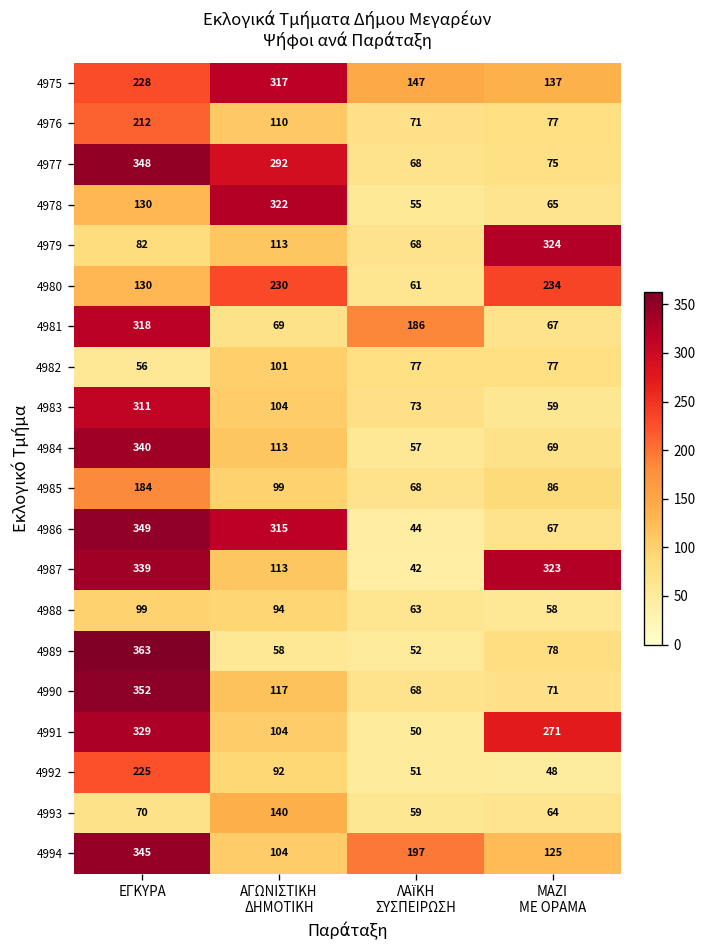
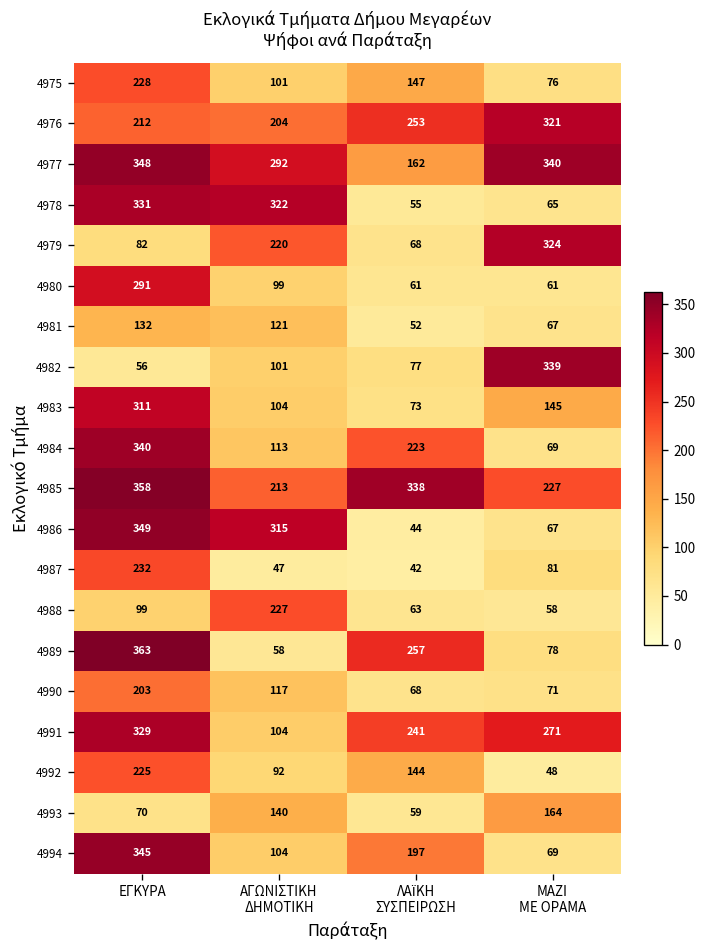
4975, ΑΓΩΝΙΣΤΙΚΗ ΔΗΜΟΤΙΚΗ: 317 -> 101
4975, ΜΑΖΙ ΜΕ ΟΡΑΜΑ: 137 -> 76
4976, ΑΓΩΝΙΣΤΙΚΗ ΔΗΜΟΤΙΚΗ: 110 -> 204
4976, ΛΑΪΚΗ ΣΥΣΠΕΙΡΩΣΗ: 71 -> 253
4976, ΜΑΖΙ ΜΕ ΟΡΑΜΑ: 77 -> 321
4977, ΛΑΪΚΗ ΣΥΣΠΕΙΡΩΣΗ: 68 -> 162
4977, ΜΑΖΙ ΜΕ ΟΡΑΜΑ: 75 -> 340
4978, ΕΓΚΥΡΑ: 130 -> 331
4979, ΑΓΩΝΙΣΤΙΚΗ ΔΗΜΟΤΙΚΗ: 113 -> 220
4980, ΕΓΚΥΡΑ: 130 -> 291
4980, ΑΓΩΝΙΣΤΙΚΗ ΔΗΜΟΤΙΚΗ: 230 -> 99
4980, ΜΑΖΙ ΜΕ ΟΡΑΜΑ: 234 -> 61
4981, ΕΓΚΥΡΑ: 318 -> 132
4981, ΑΓΩΝΙΣΤΙΚΗ ΔΗΜΟΤΙΚΗ: 69 -> 121
4981, ΛΑΪΚΗ ΣΥΣΠΕΙΡΩΣΗ: 186 -> 52
4982, ΜΑΖΙ ΜΕ ΟΡΑΜΑ: 77 -> 339
4983, ΜΑΖΙ ΜΕ ΟΡΑΜΑ: 59 -> 145
4984, ΛΑΪΚΗ ΣΥΣΠΕΙΡΩΣΗ: 57 -> 223
4985, ΕΓΚΥΡΑ: 184 -> 358
4985, ΑΓΩΝΙΣΤΙΚΗ ΔΗΜΟΤΙΚΗ: 99 -> 213
4985, ΛΑΪΚΗ ΣΥΣΠΕΙΡΩΣΗ: 68 -> 338
4985, ΜΑΖΙ ΜΕ ΟΡΑΜΑ: 86 -> 227
4987, ΕΓΚΥΡΑ: 339 -> 232
4987, ΑΓΩΝΙΣΤΙΚΗ ΔΗΜΟΤΙΚΗ: 113 -> 47
4987, ΜΑΖΙ ΜΕ ΟΡΑΜΑ: 323 -> 81
4988, ΑΓΩΝΙΣΤΙΚΗ ΔΗΜΟΤΙΚΗ: 94 -> 227
4989, ΛΑΪΚΗ ΣΥΣΠΕΙΡΩΣΗ: 52 -> 257
4990, ΕΓΚΥΡΑ: 352 -> 203
4991, ΛΑΪΚΗ ΣΥΣΠΕΙΡΩΣΗ: 50 -> 241
4992, ΛΑΪΚΗ ΣΥΣΠΕΙΡΩΣΗ: 51 -> 144
4993, ΜΑΖΙ ΜΕ ΟΡΑΜΑ: 64 -> 164
4994, ΜΑΖΙ ΜΕ ΟΡΑΜΑ: 125 -> 69
